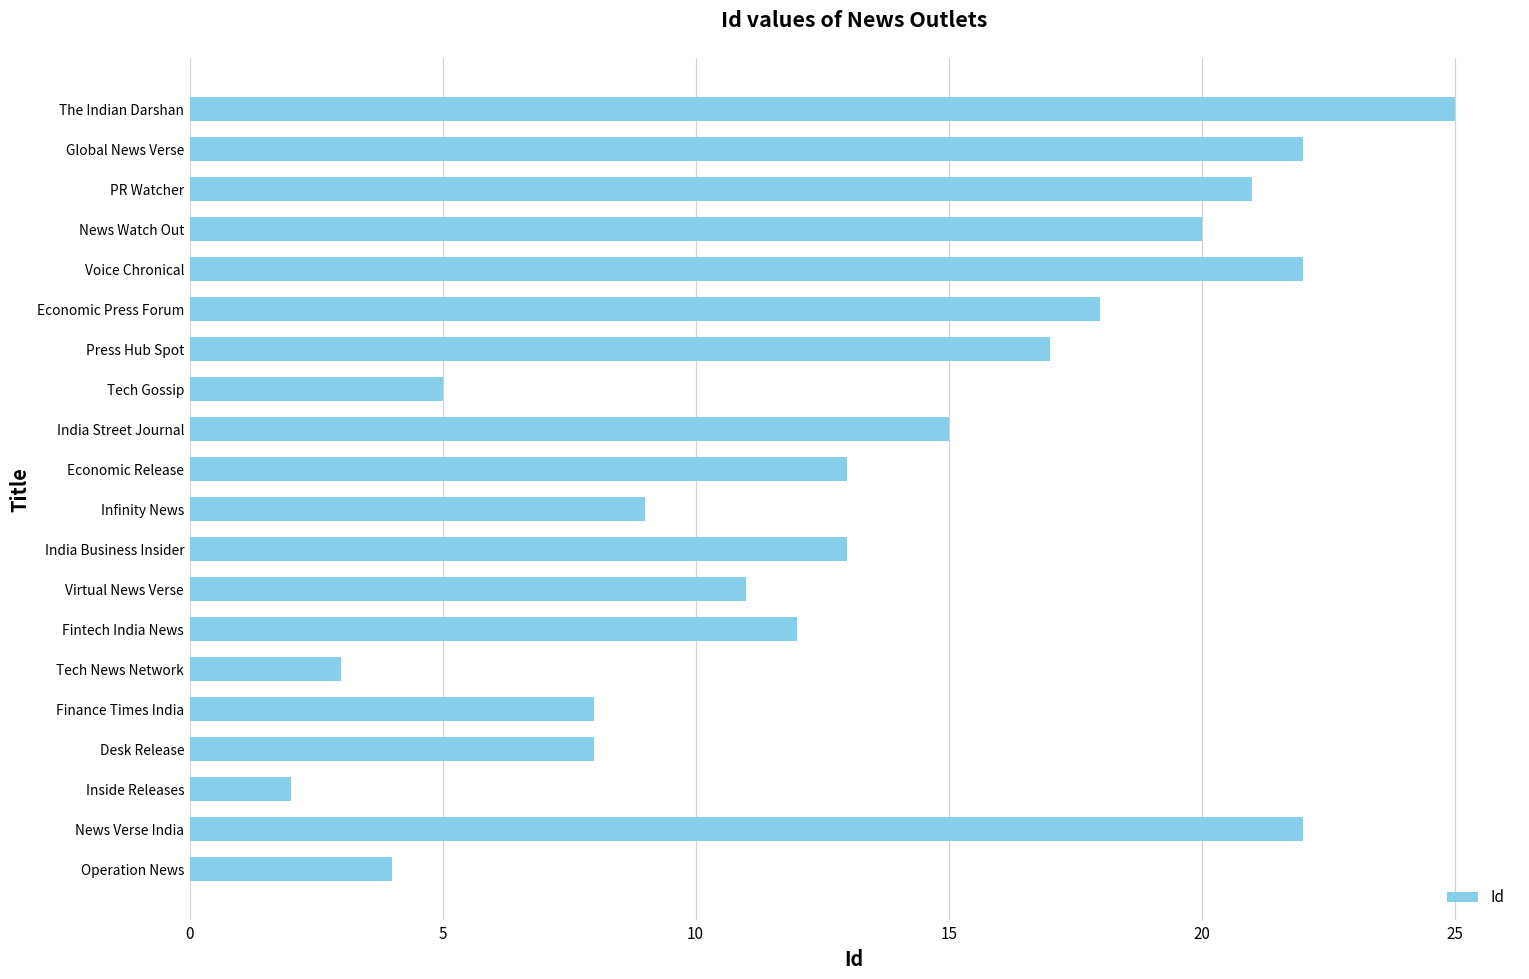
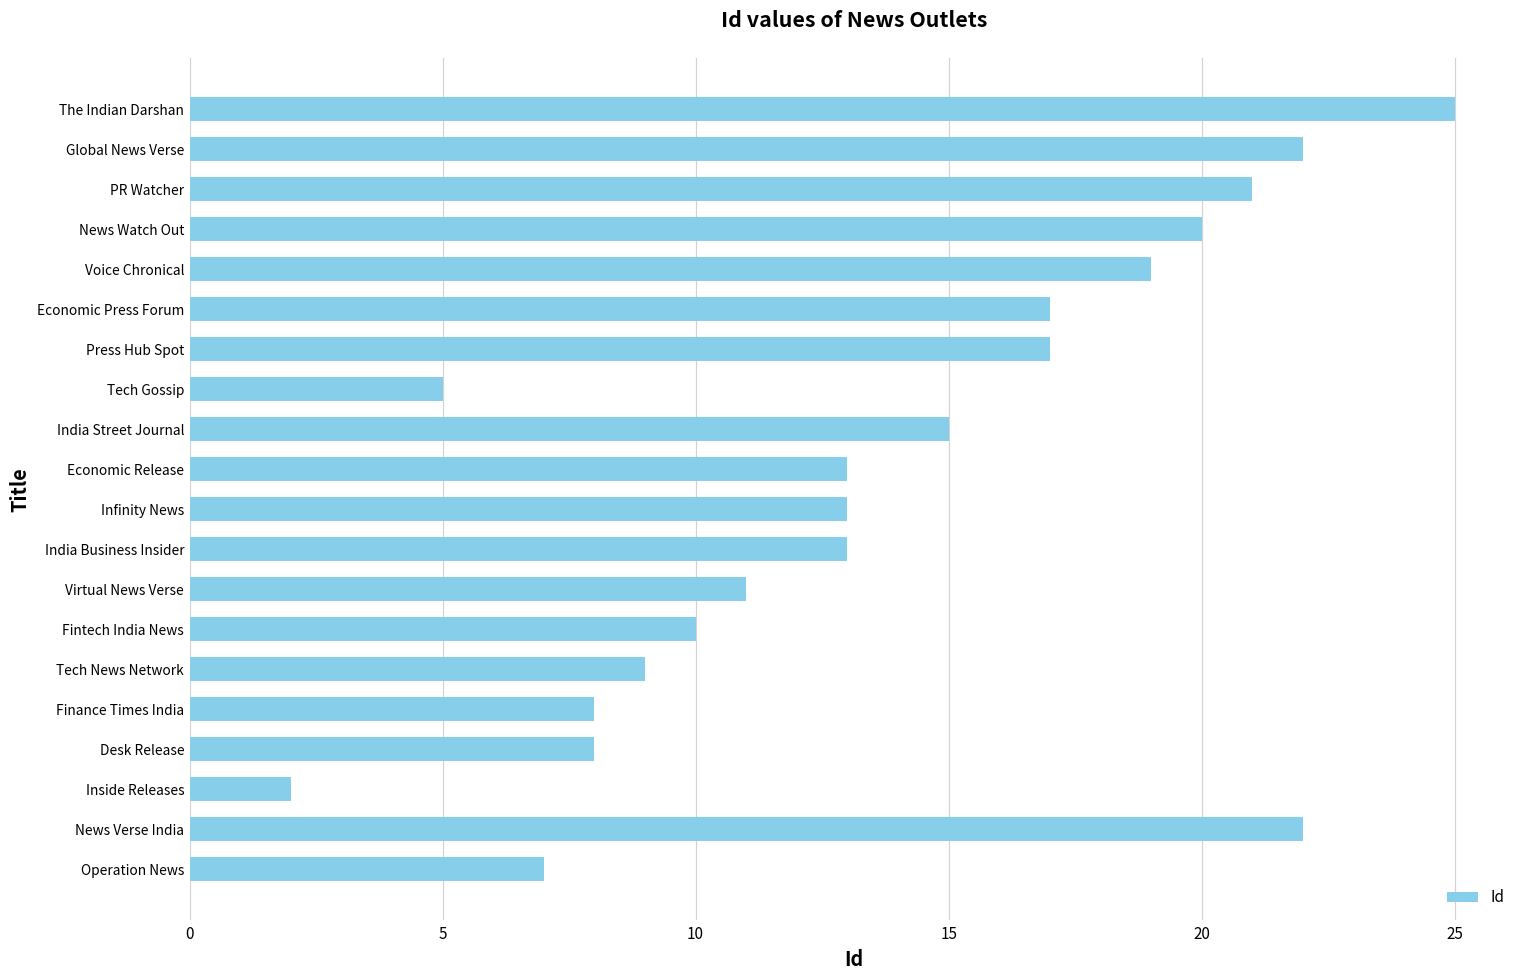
Voice Chronical: 22 -> 19
Economic Press Forum: 18 -> 17
Infinity News: 9 -> 13
Fintech India News: 12 -> 10
Tech News Network: 3 -> 9
Operation News: 4 -> 7
